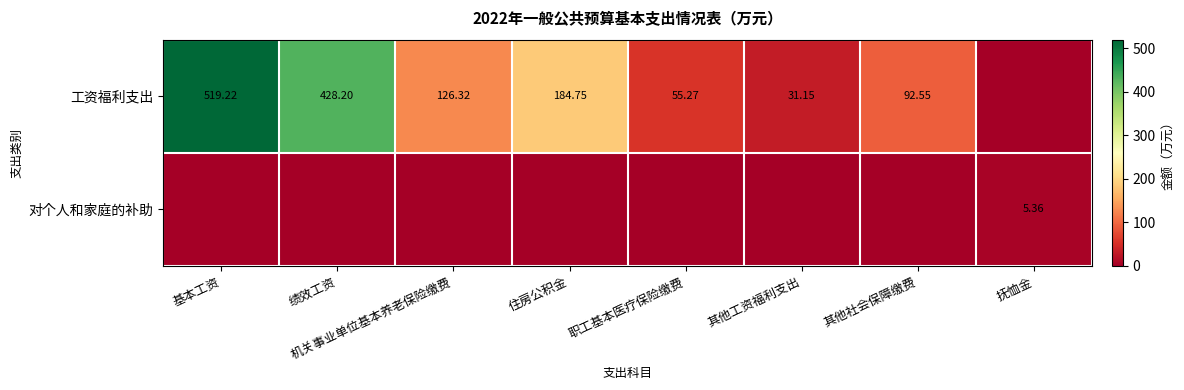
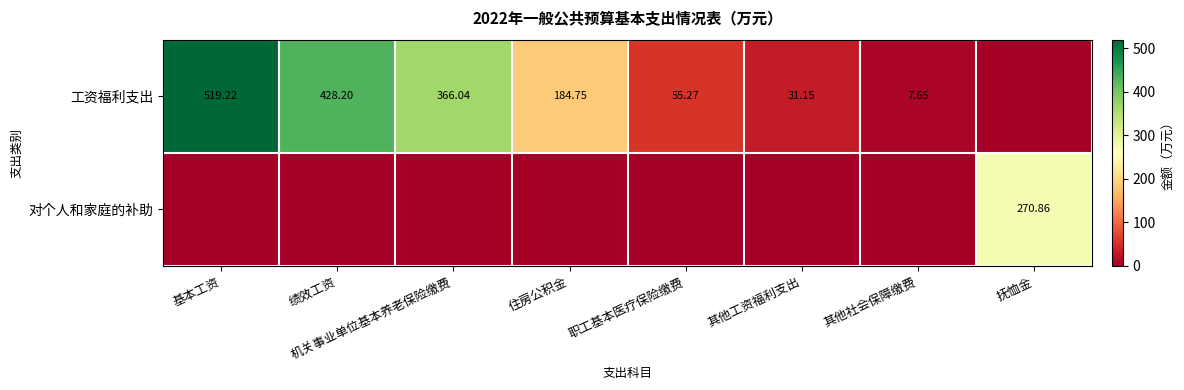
工资福利支出, 机关事业单位基本养老保险缴费: 126.32 -> 366.04
工资福利支出, 其他社会保障缴费: 92.55 -> 7.65
对个人和家庭的补助, 抚恤金: 5.36 -> 270.86
